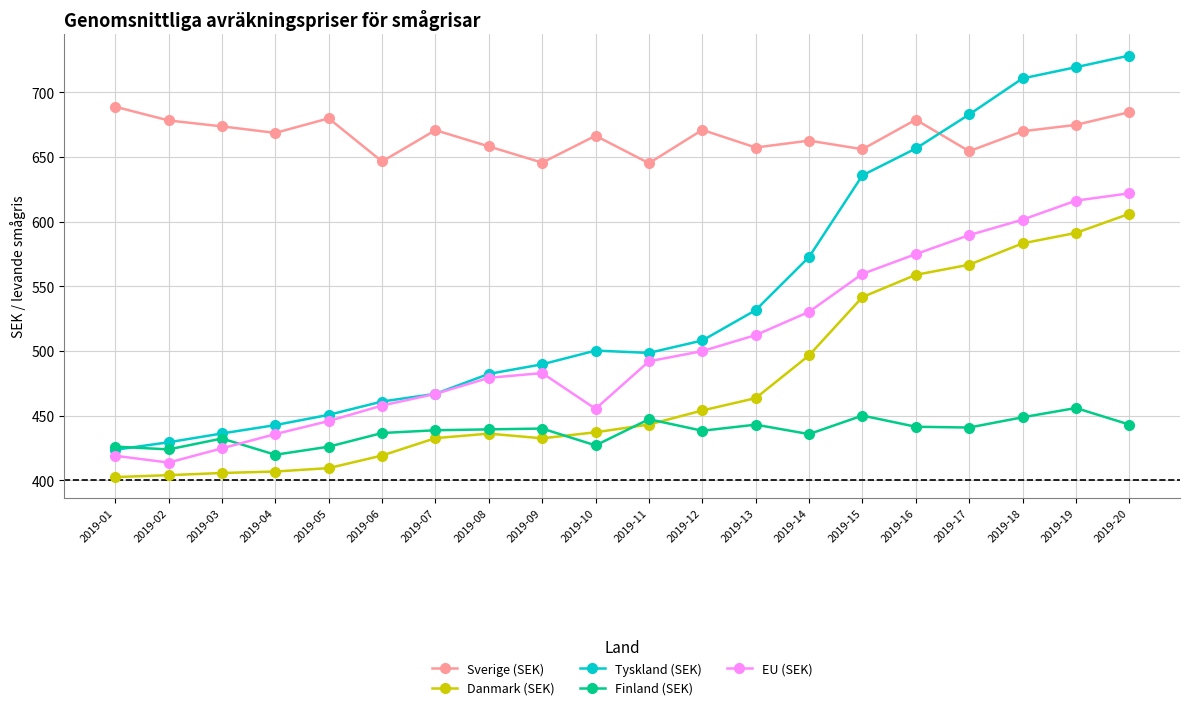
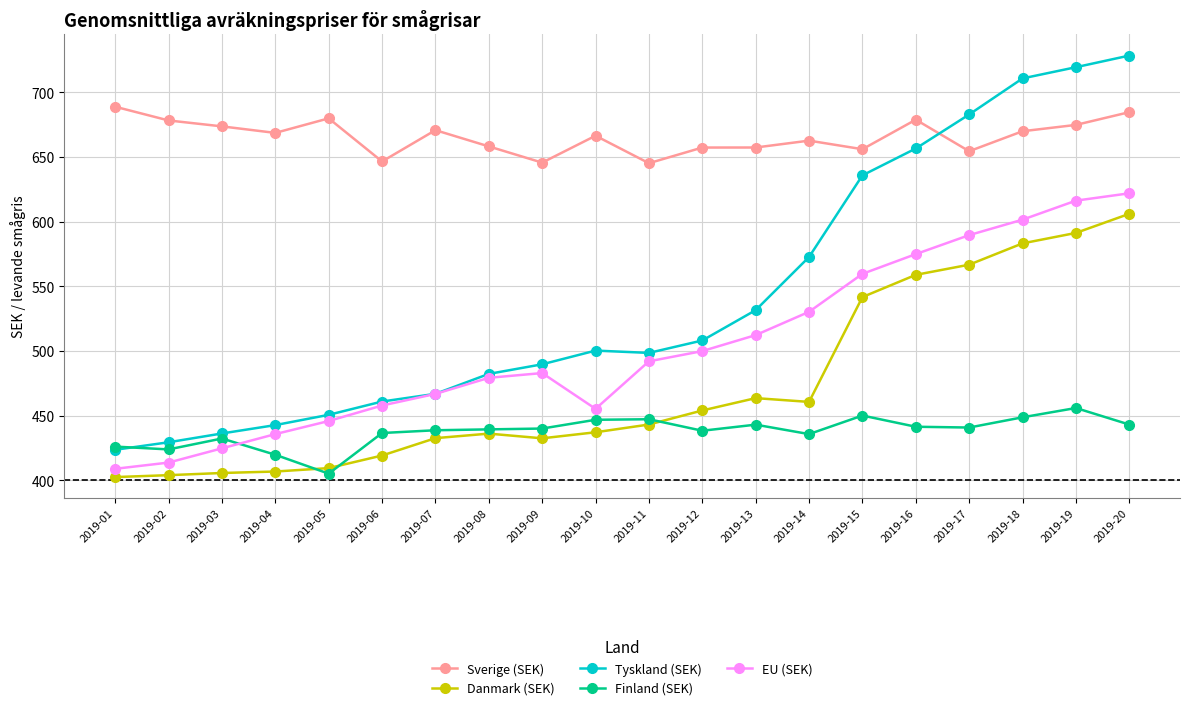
EU (SEK), 2019-01: 419 -> 409
Finland (SEK), 2019-05: 426 -> 405
Finland (SEK), 2019-10: 427 -> 447
Sverige (SEK), 2019-12: 671 -> 657
Danmark (SEK), 2019-14: 497 -> 461
